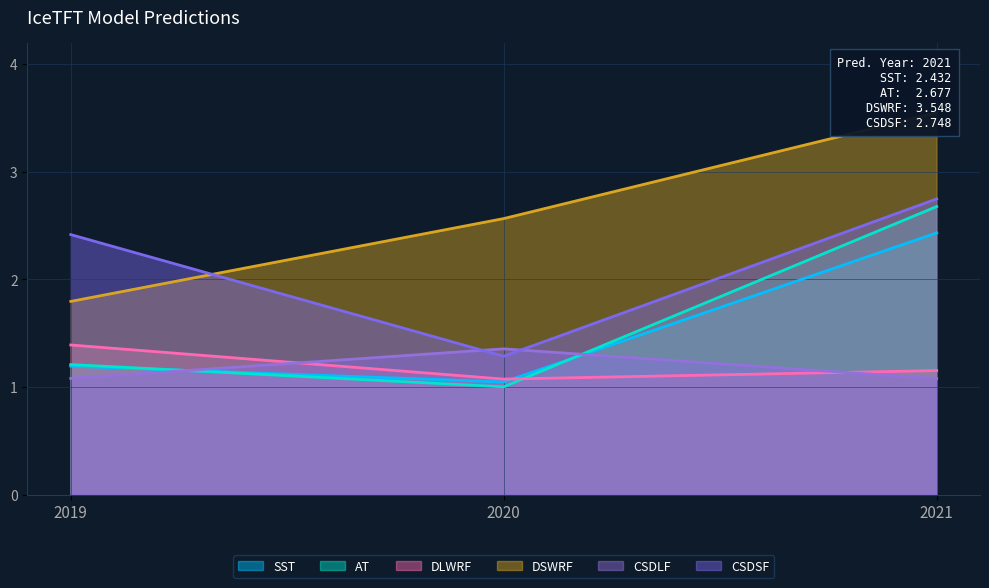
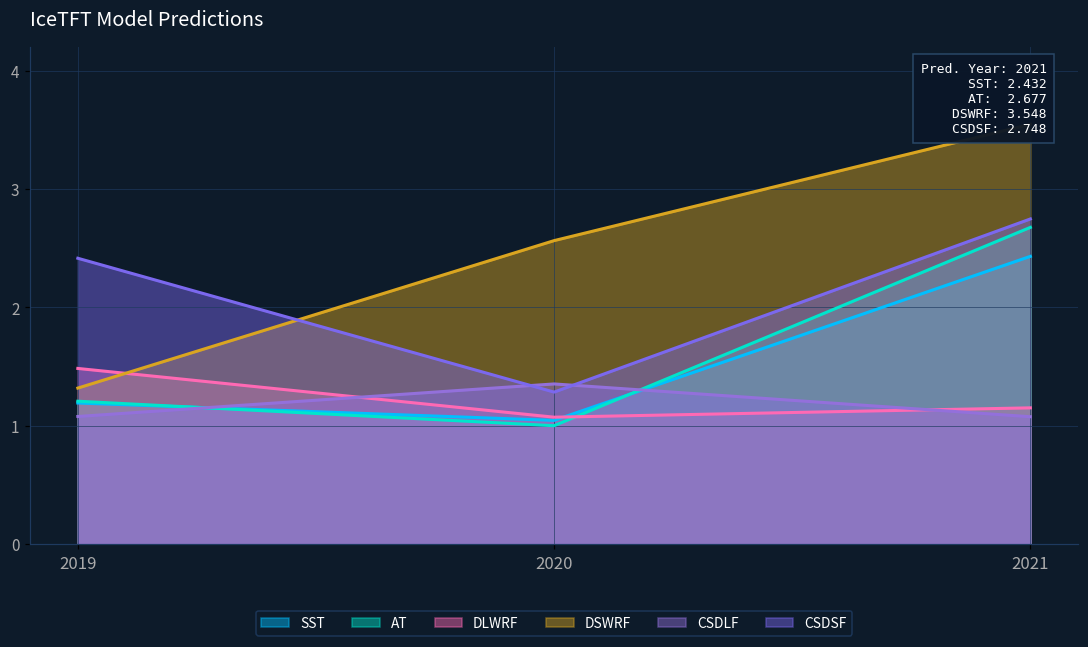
DLWRF, 2019: 1.39 -> 1.49
DSWRF, 2019: 1.80 -> 1.32
